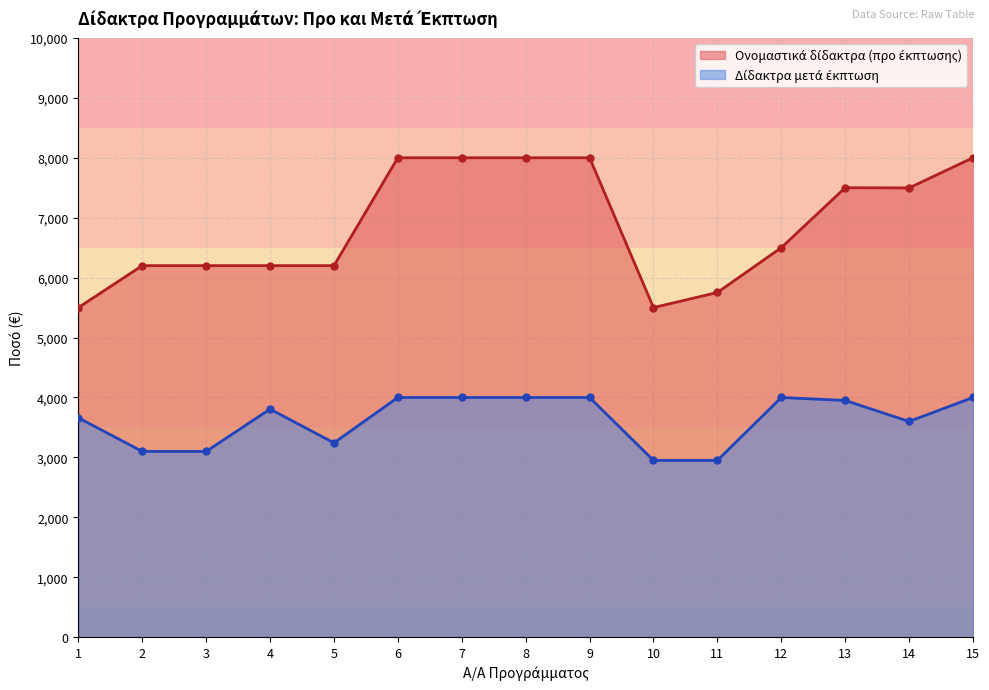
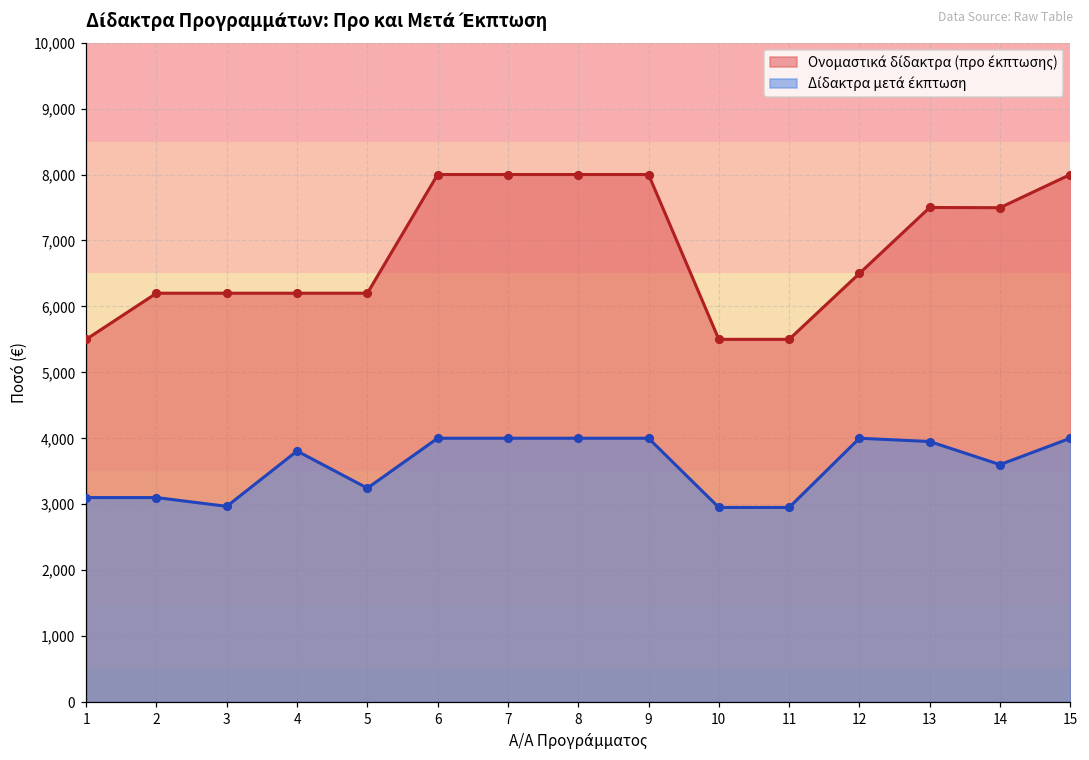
Δίδακτρα μετά έκπτωση, 1: 3,700 -> 3,100
Δίδακτρα μετά έκπτωση, 3: 3,100 -> 3,000
Ονομαστικά δίδακτρα (προ έκπτωσης), 11: 5,800 -> 5,500
